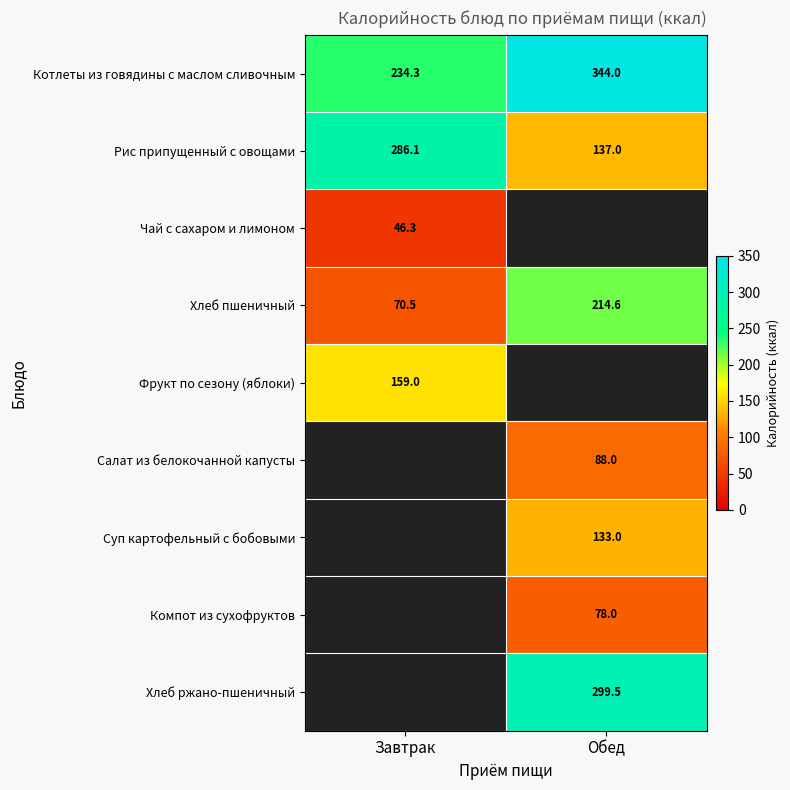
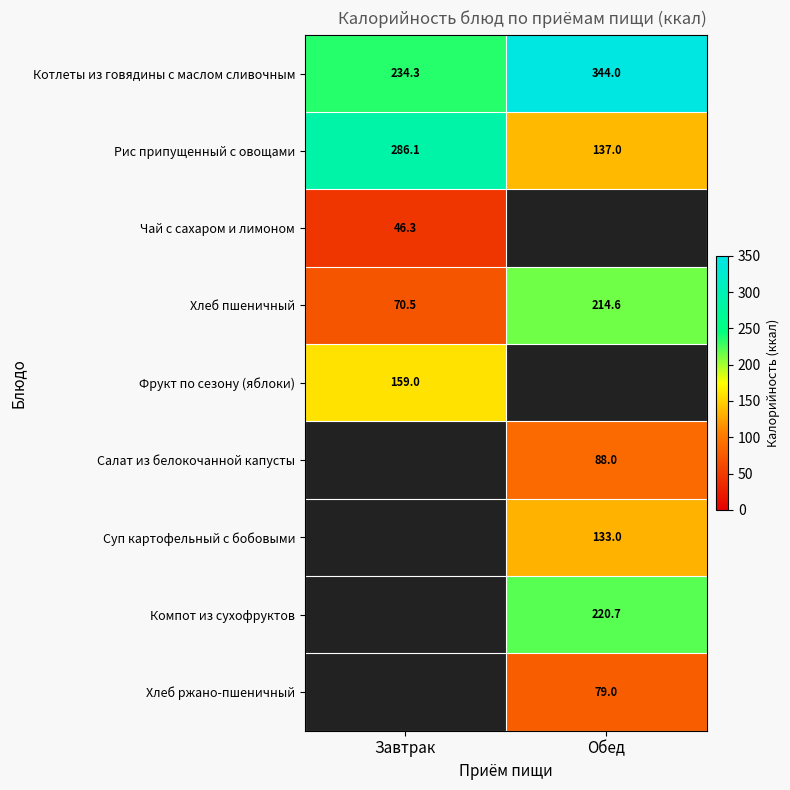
Компот из сухофруктов, Обед: 78.0 -> 220.7
Хлеб ржано-пшеничный, Обед: 299.5 -> 79.0
